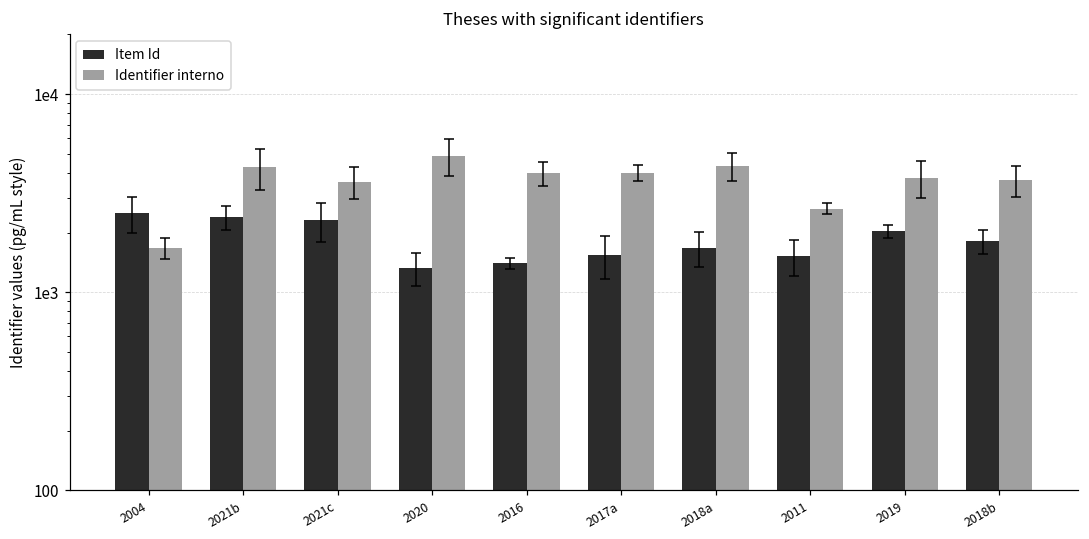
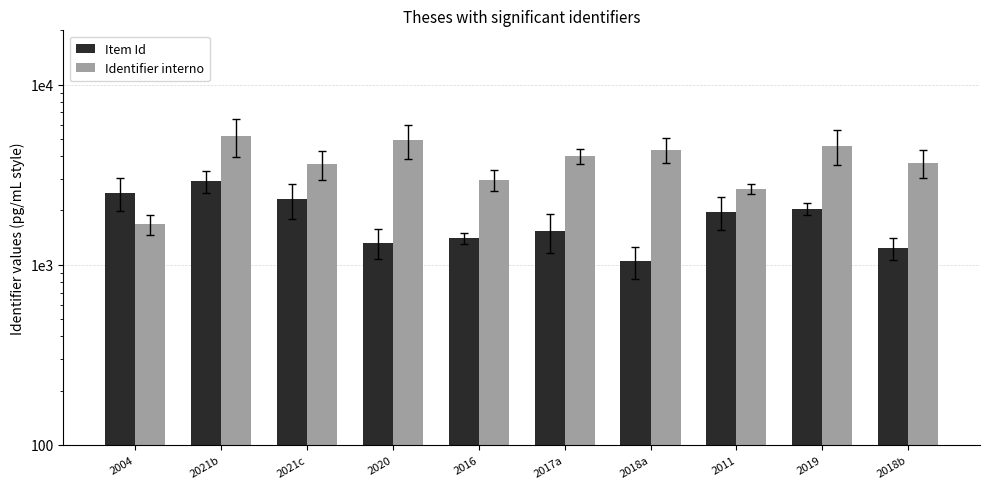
Item Id, 2021b: 2400 -> 2900
Identifier interno, 2021b: 4300 -> 5200
Identifier interno, 2016: 4000 -> 3000
Item Id, 2018a: 1700 -> 1000
Item Id, 2011: 1500 -> 2000
Identifier interno, 2019: 3800 -> 4600
Item Id, 2018b: 1800 -> 1200
